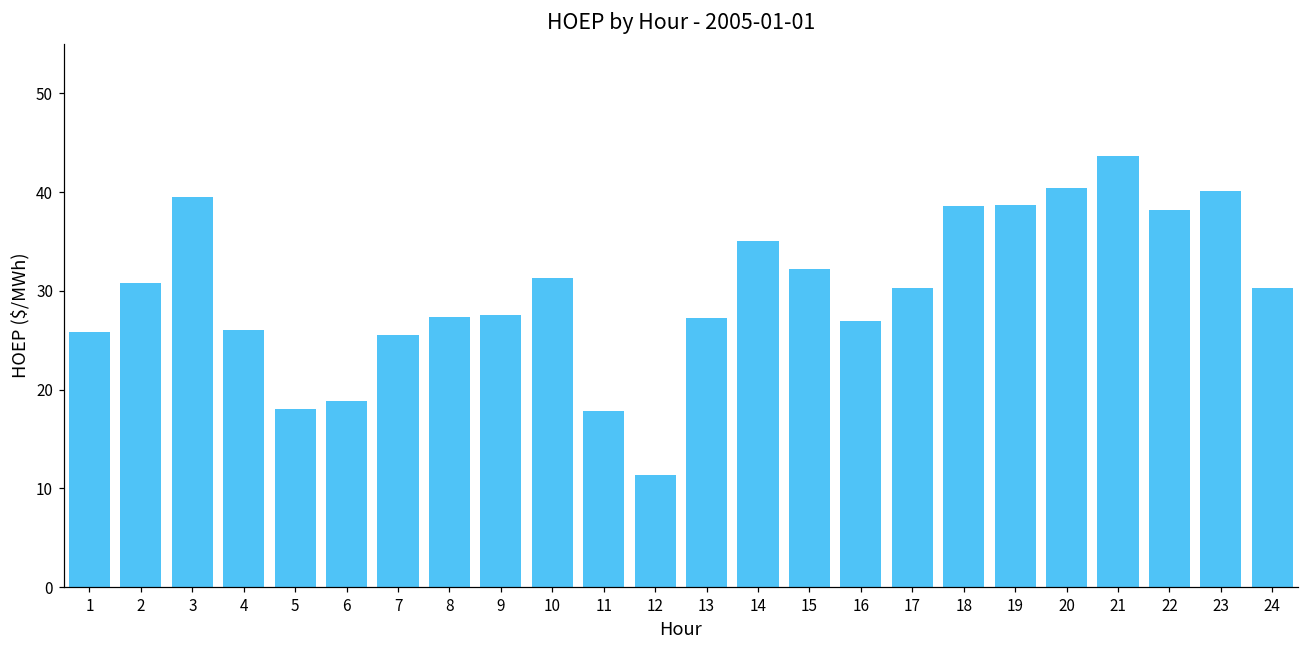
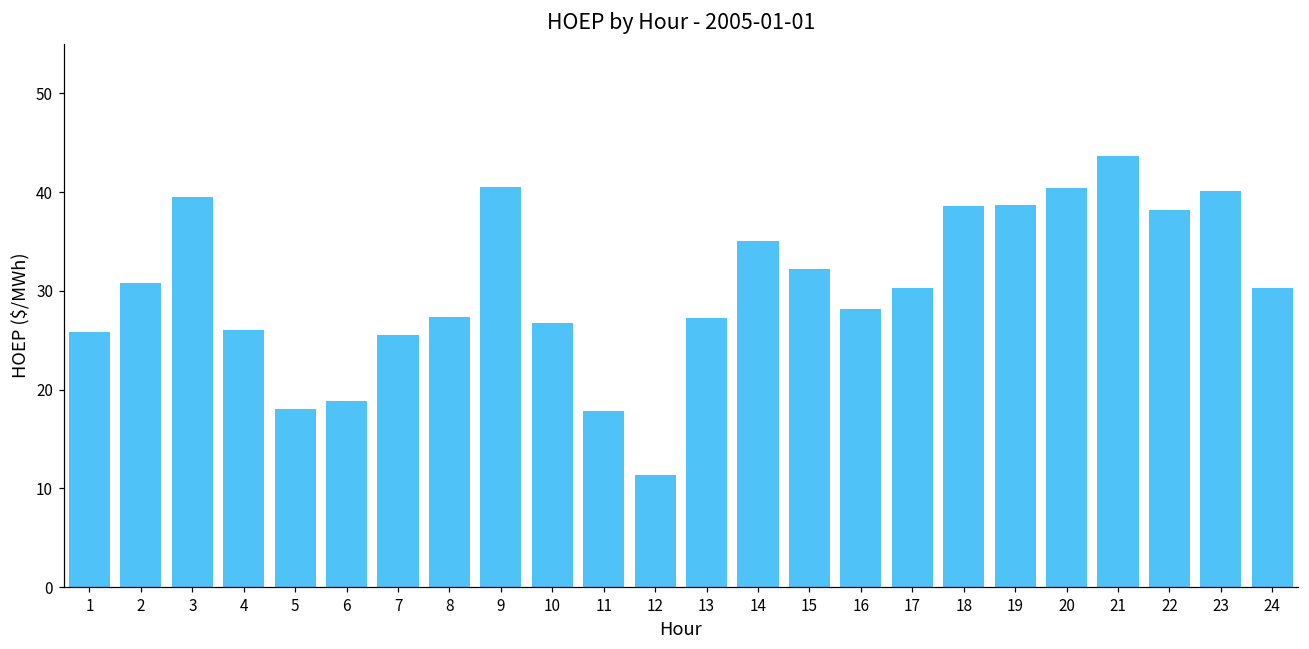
9: 28 -> 40
10: 31 -> 27
16: 27 -> 28
